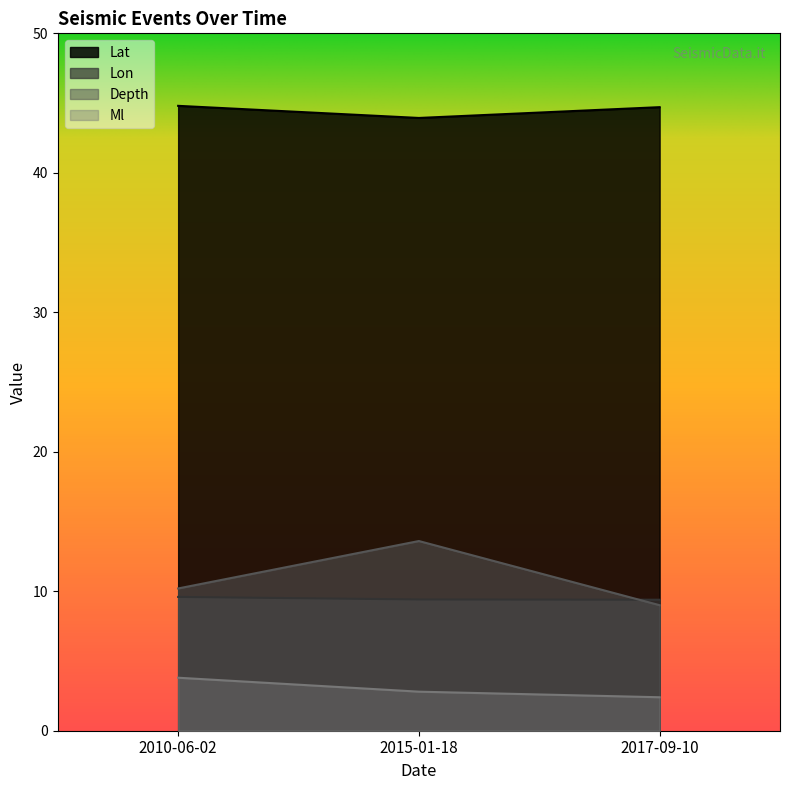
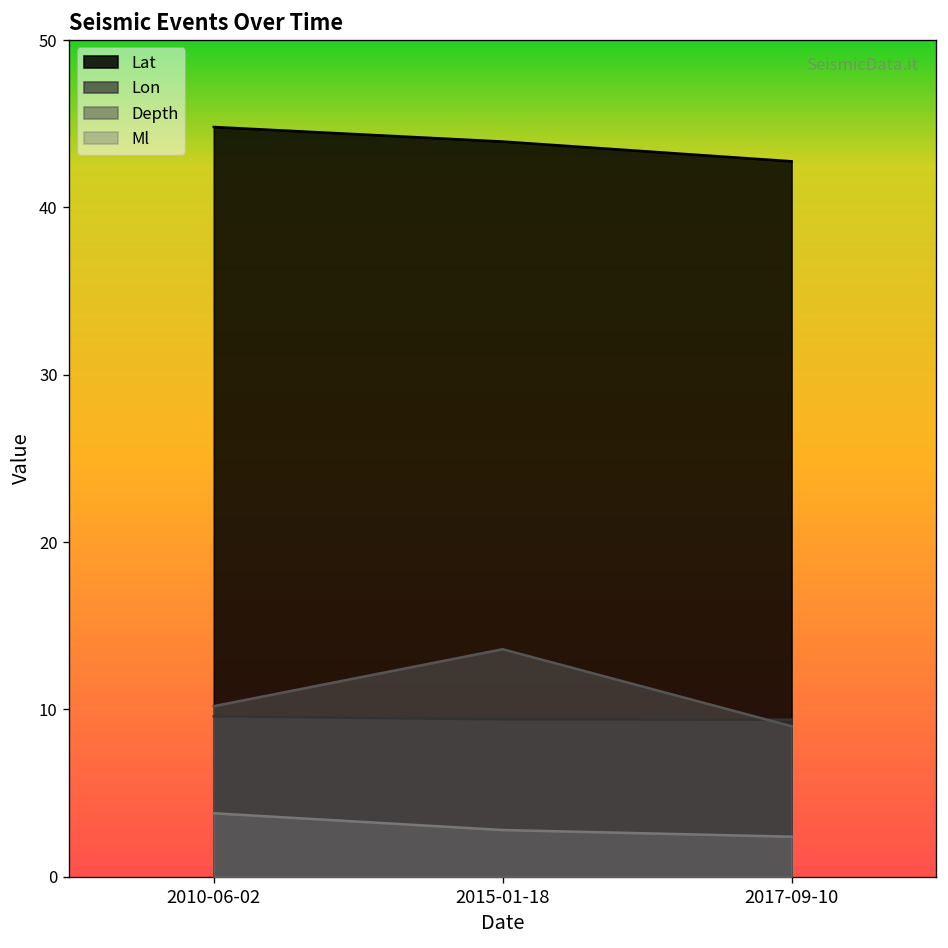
Lat, 2017-09-10: 44.7 -> 42.8
